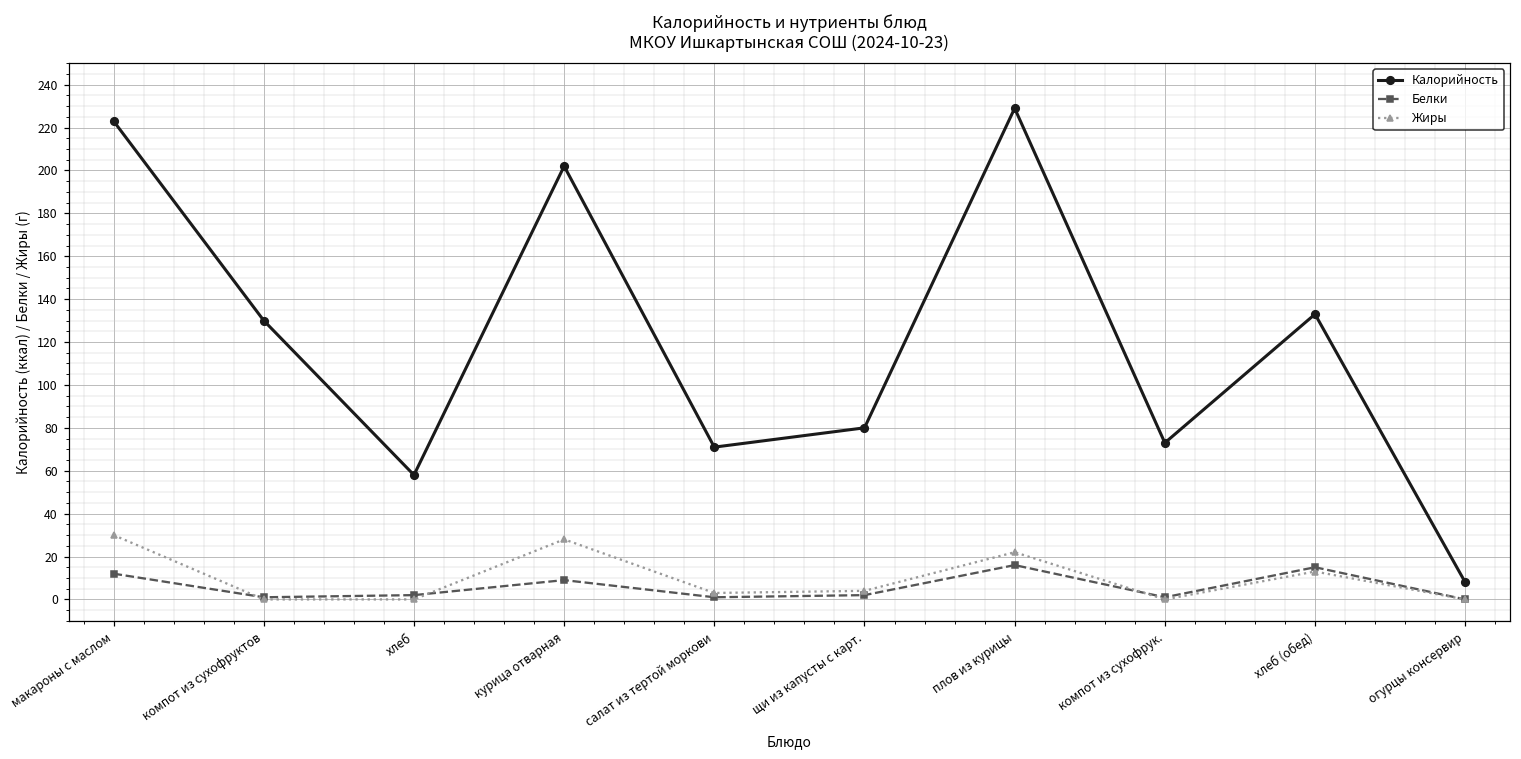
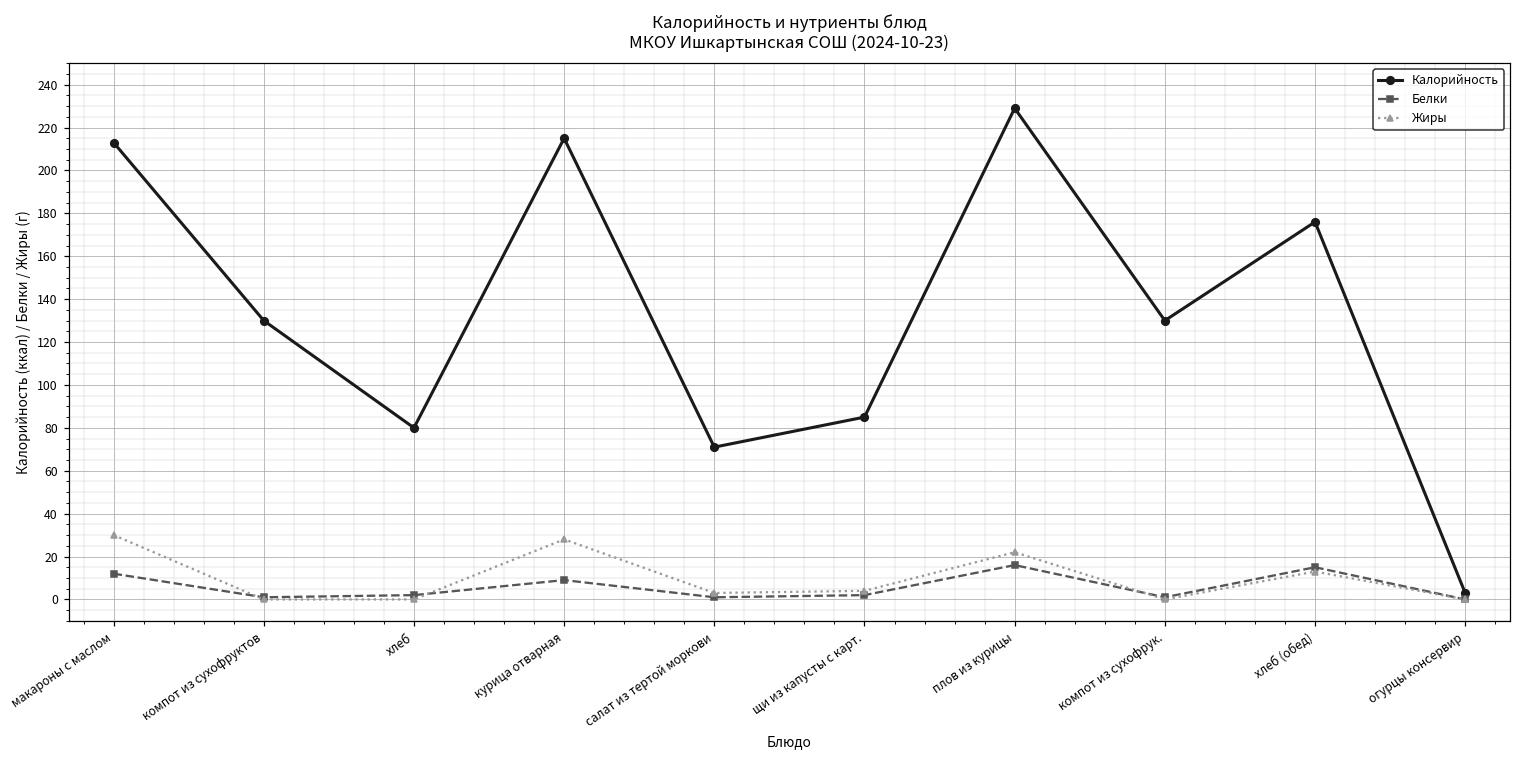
Калорийность, макароны с маслом: 223 -> 213
Калорийность, хлеб: 58 -> 80
Калорийность, курица отварная: 202 -> 215
Калорийность, щи из капусты с карт.: 80 -> 85
Калорийность, компот из сухофрук.: 73 -> 130
Калорийность, хлеб (обед): 133 -> 176
Калорийность, огурцы консервир: 8 -> 3
